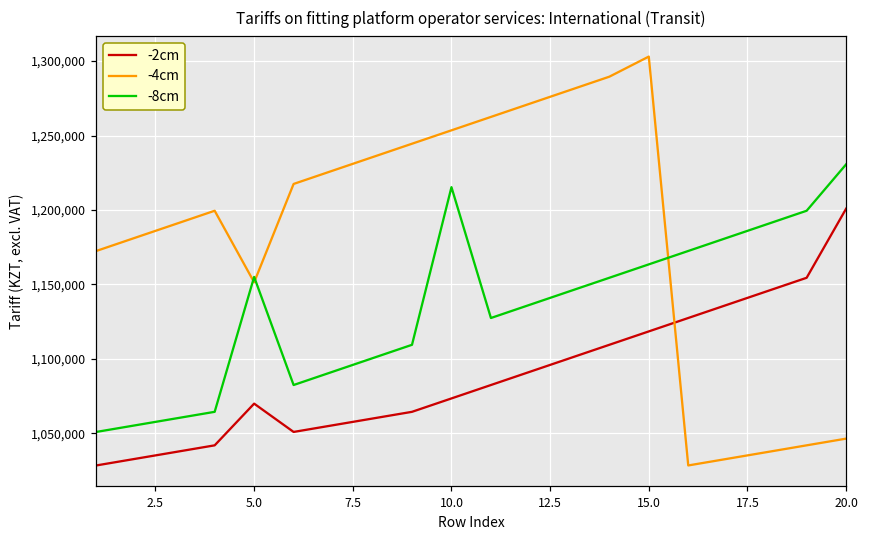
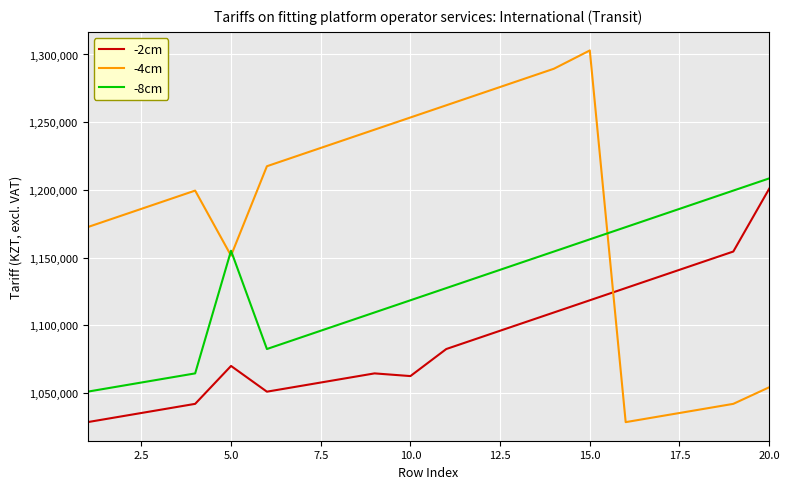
-2cm, 10.0: 1,073,000 -> 1,062,000
-8cm, 10.0: 1,215,000 -> 1,118,000
-4cm, 20.0: 1,046,000 -> 1,054,000
-8cm, 20.0: 1,231,000 -> 1,208,000
